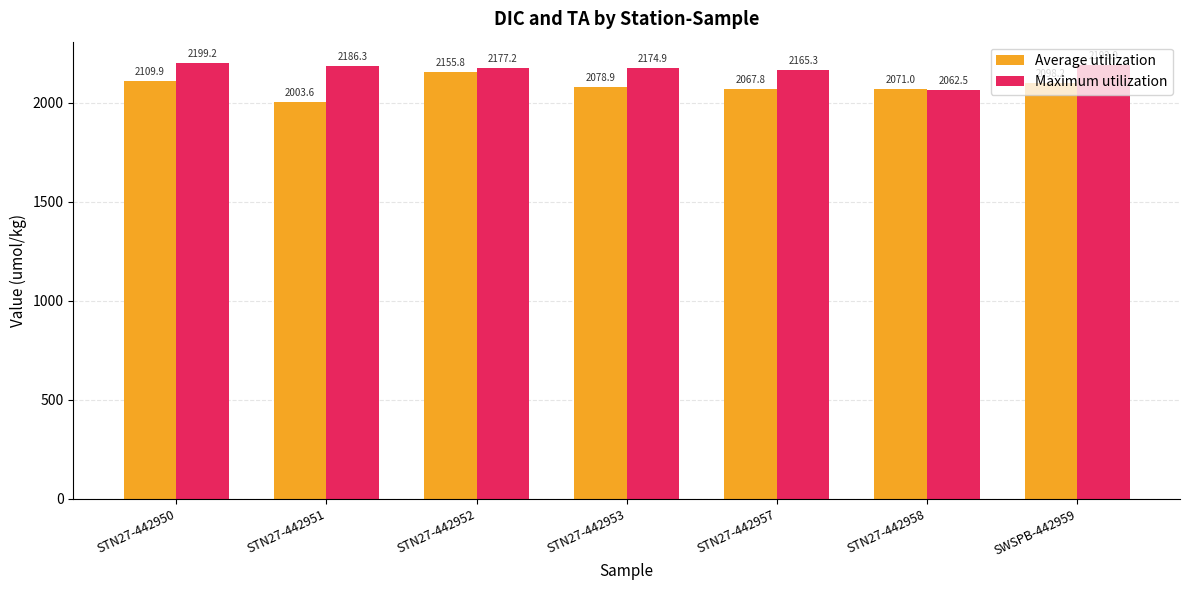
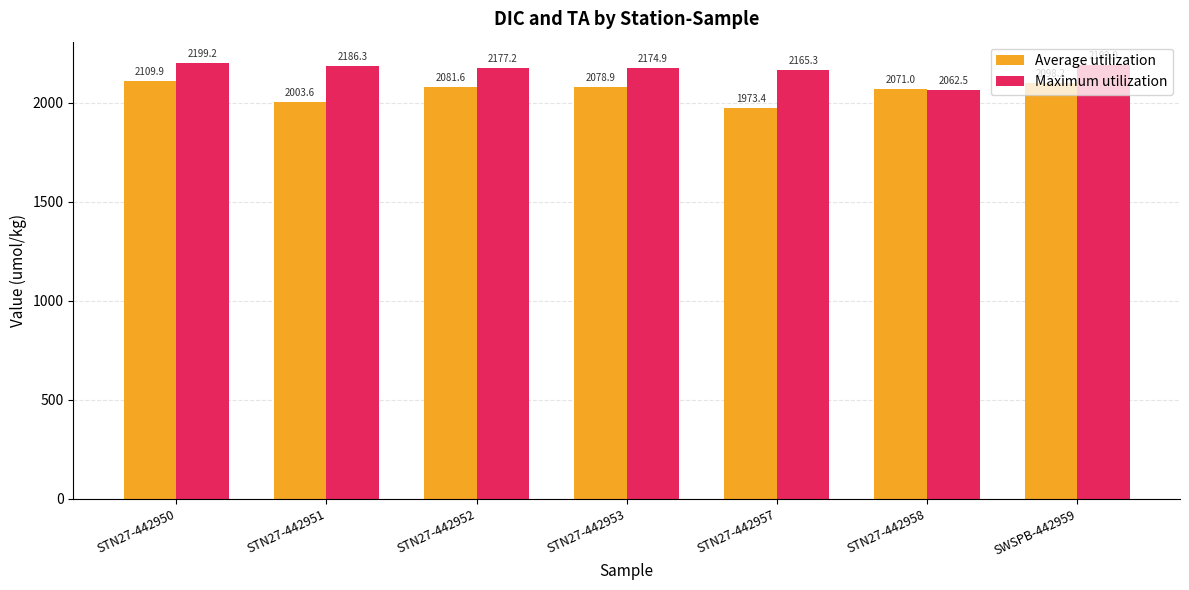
Average utilization, STN27-442952: 2155.8 -> 2081.6
Average utilization, STN27-442957: 2067.8 -> 1973.4
